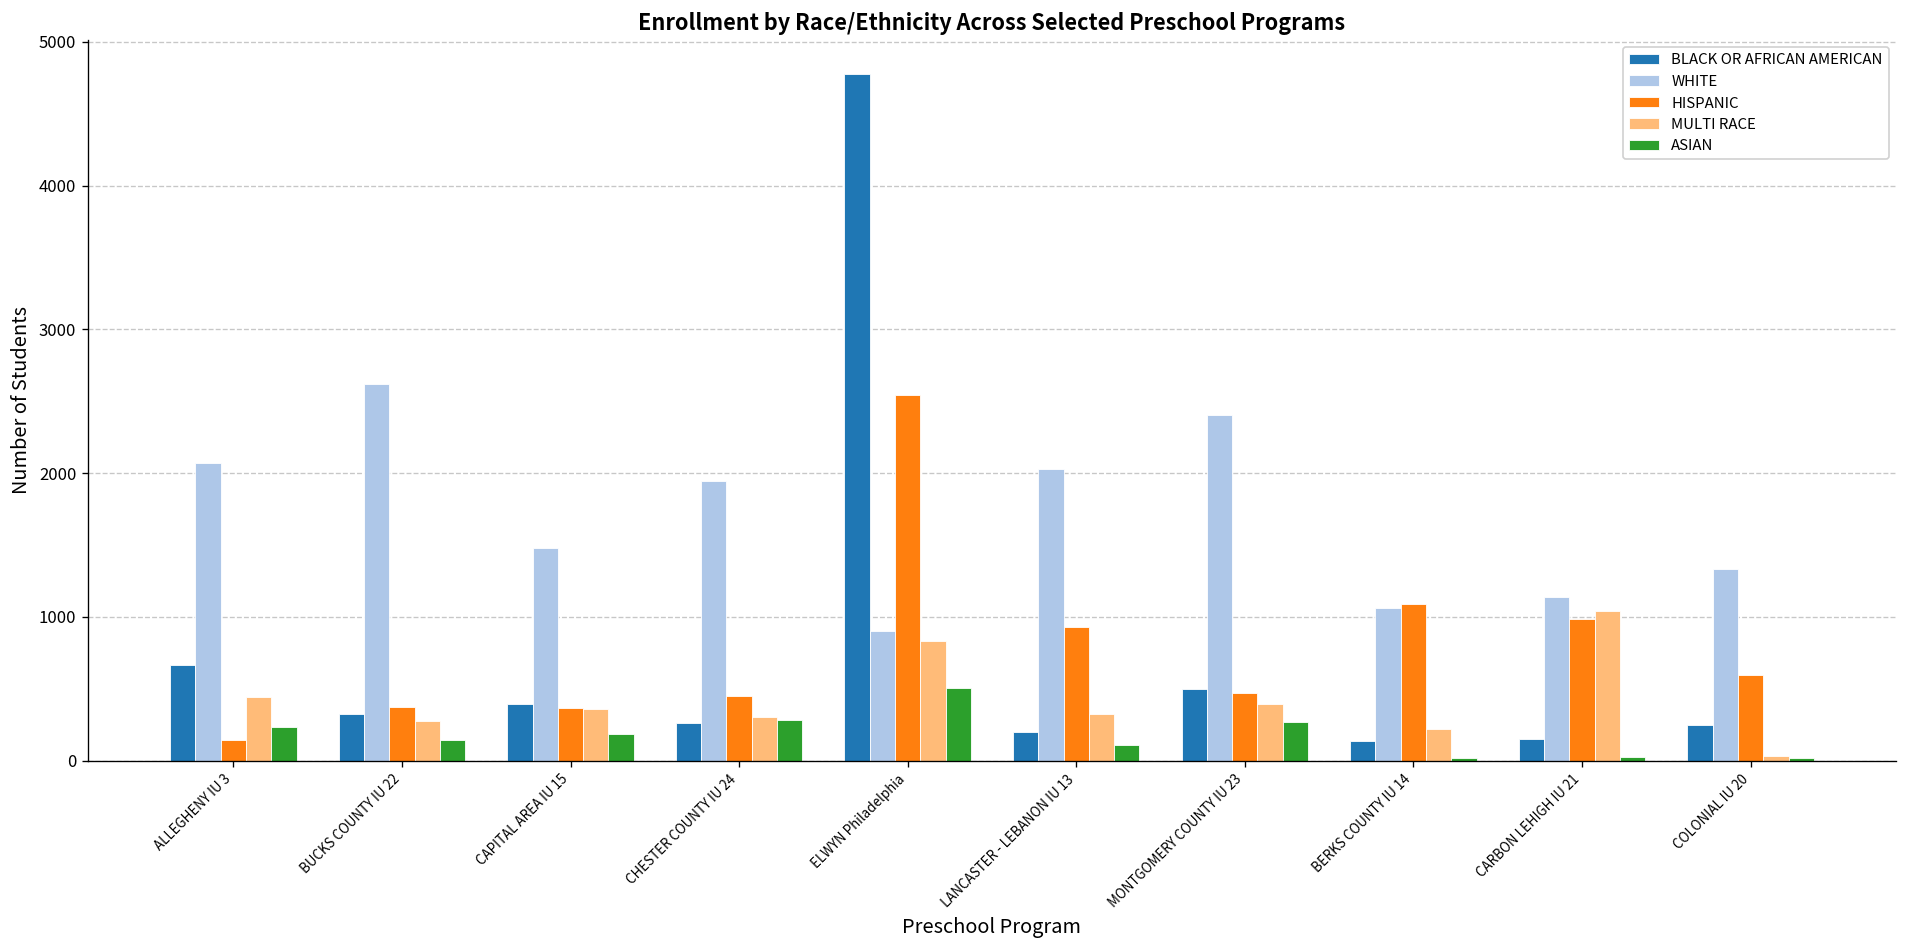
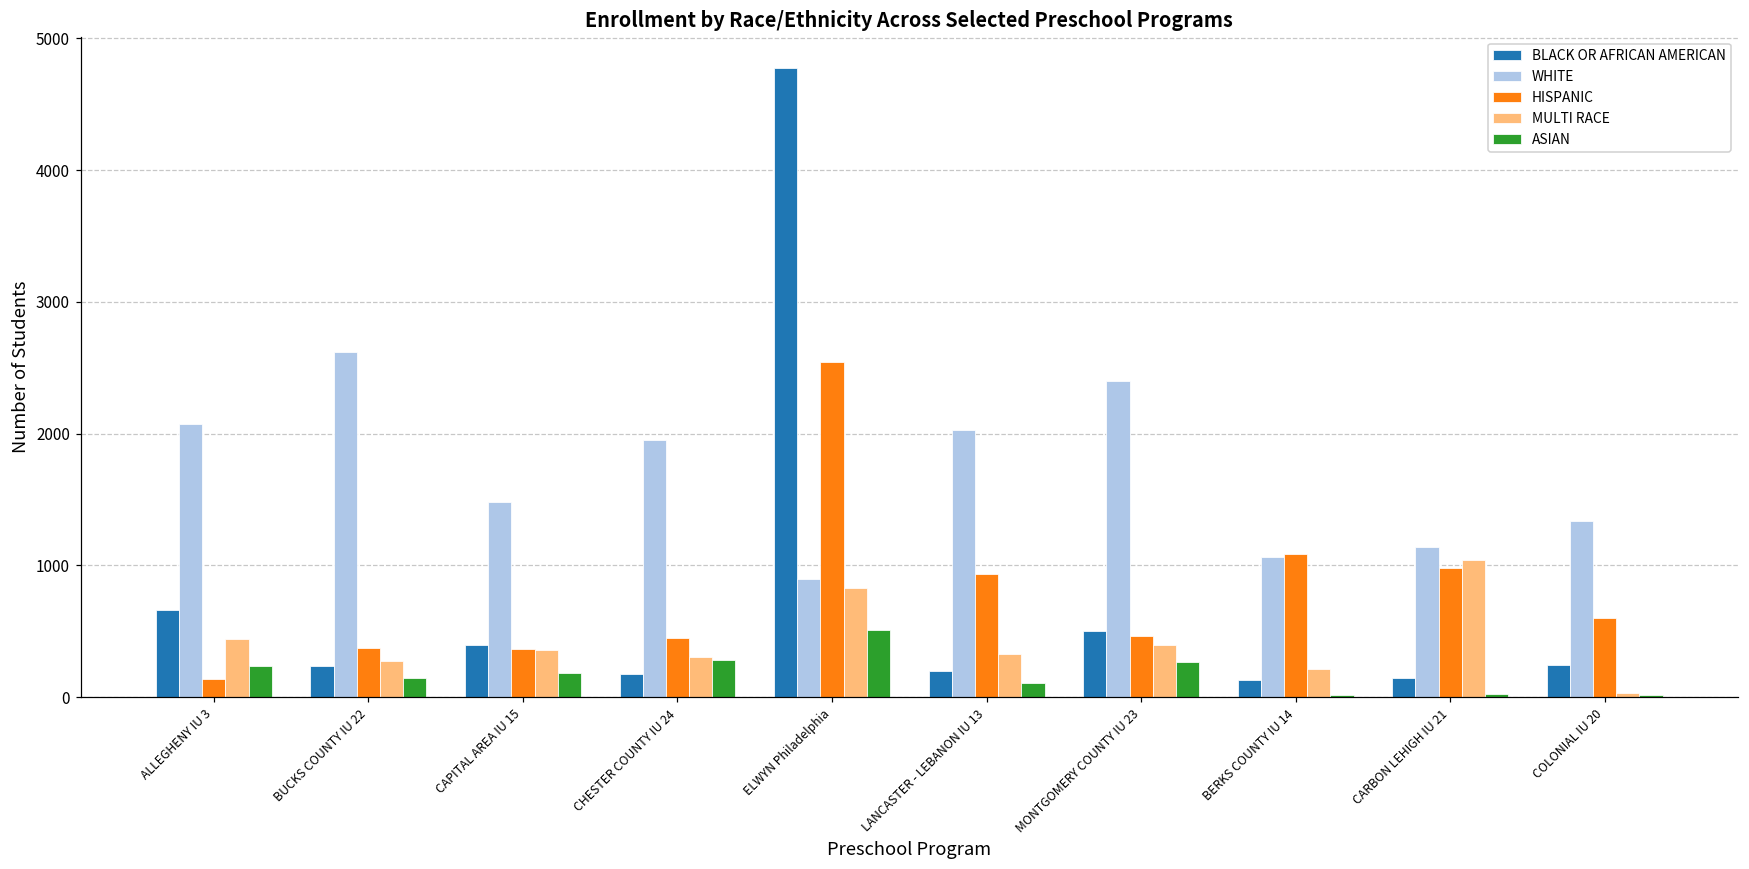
BLACK OR AFRICAN AMERICAN, BUCKS COUNTY IU 22: 320 -> 230
BLACK OR AFRICAN AMERICAN, CHESTER COUNTY IU 24: 260 -> 180
